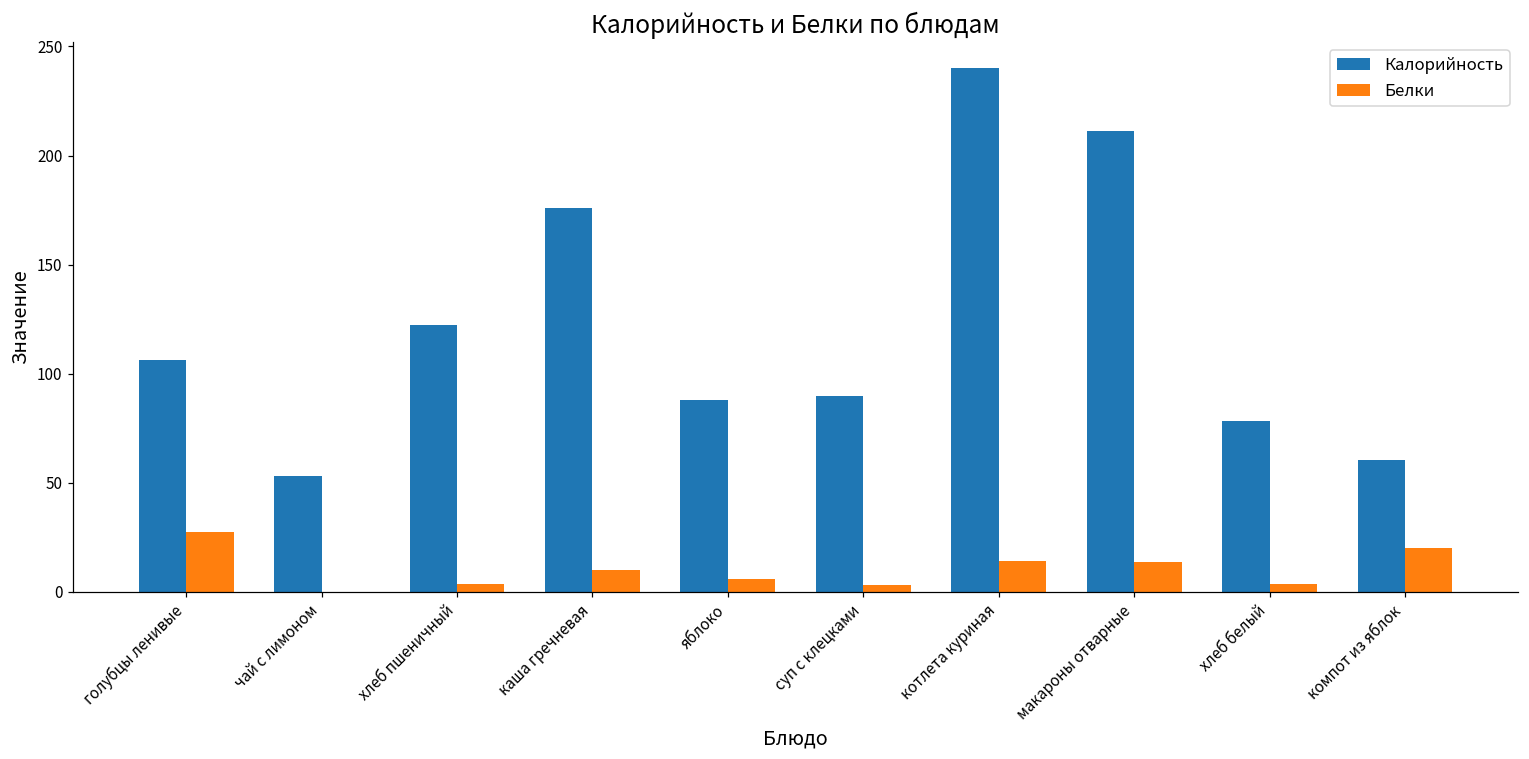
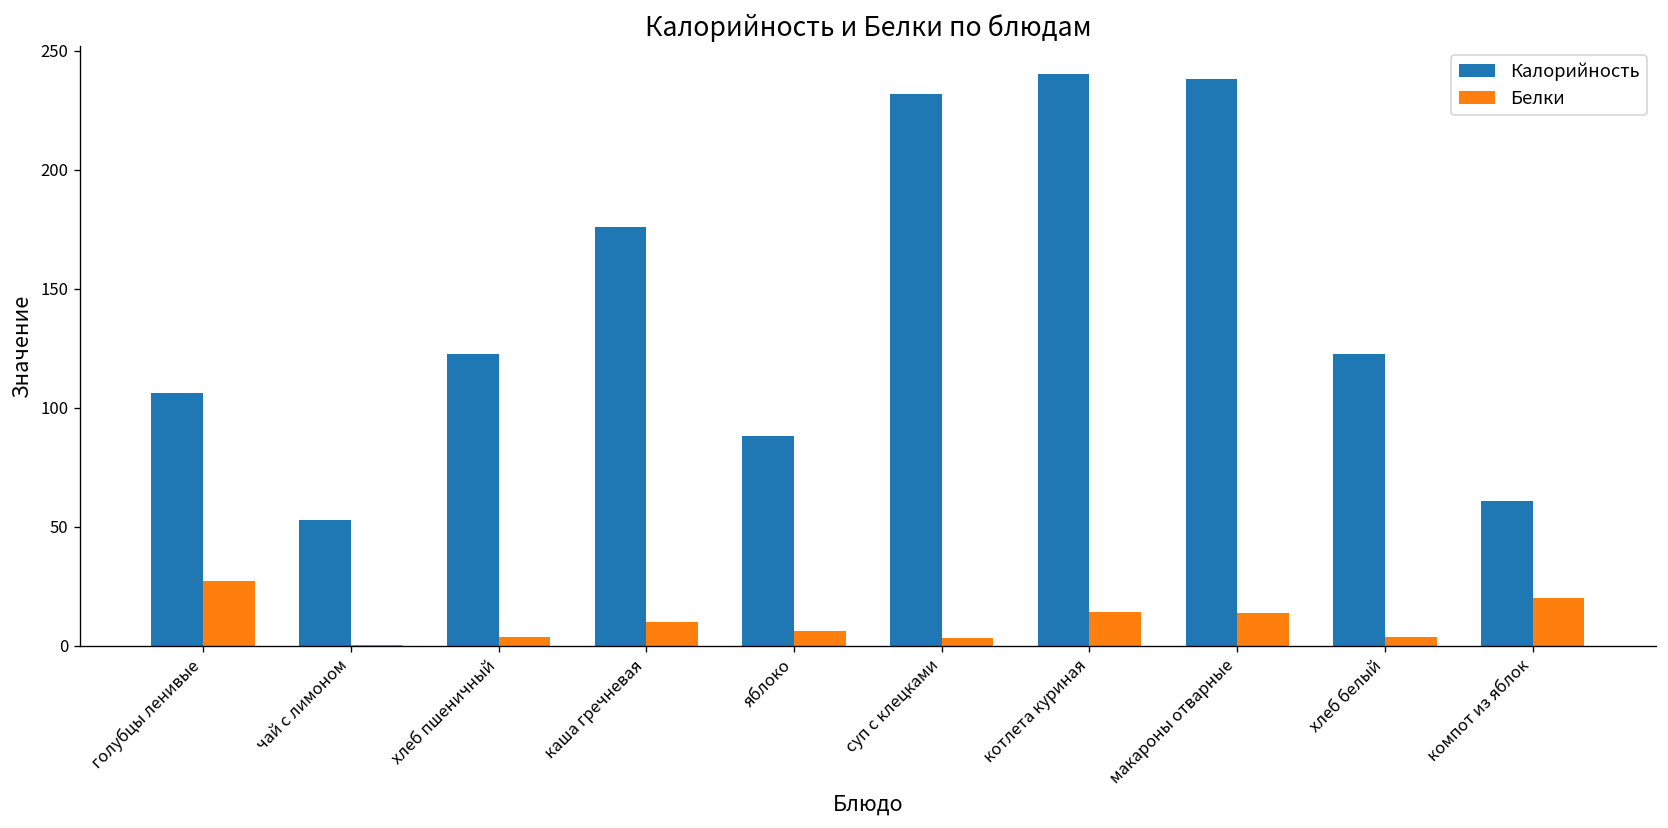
Калорийность, суп с клецками: 90 -> 232
Калорийность, макароны отварные: 211 -> 238
Калорийность, хлеб белый: 79 -> 123
